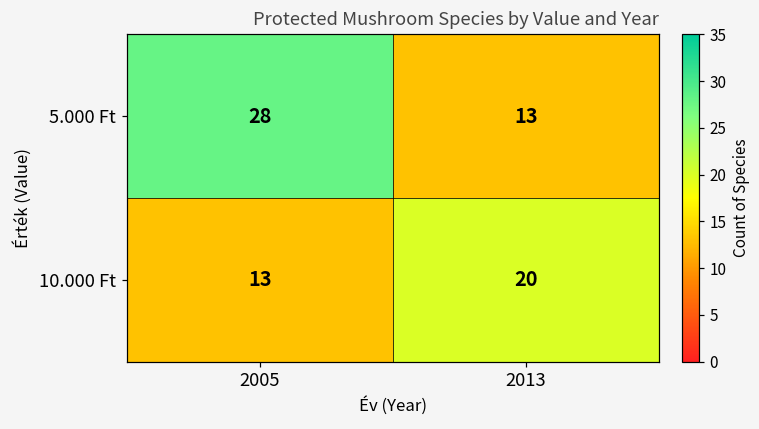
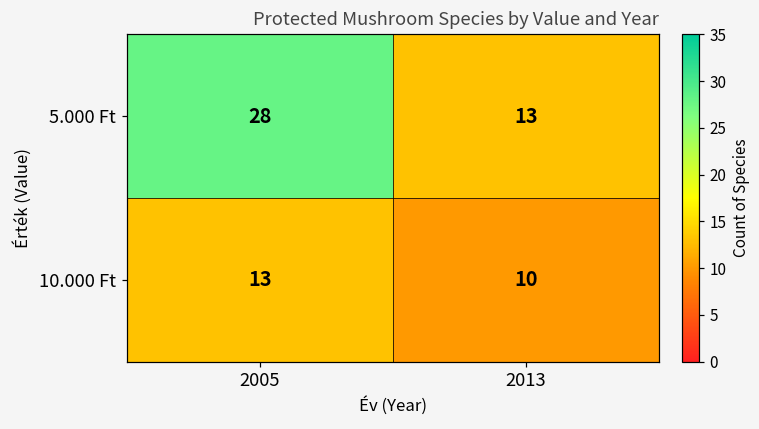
10.000 Ft, 2013: 20 -> 10
